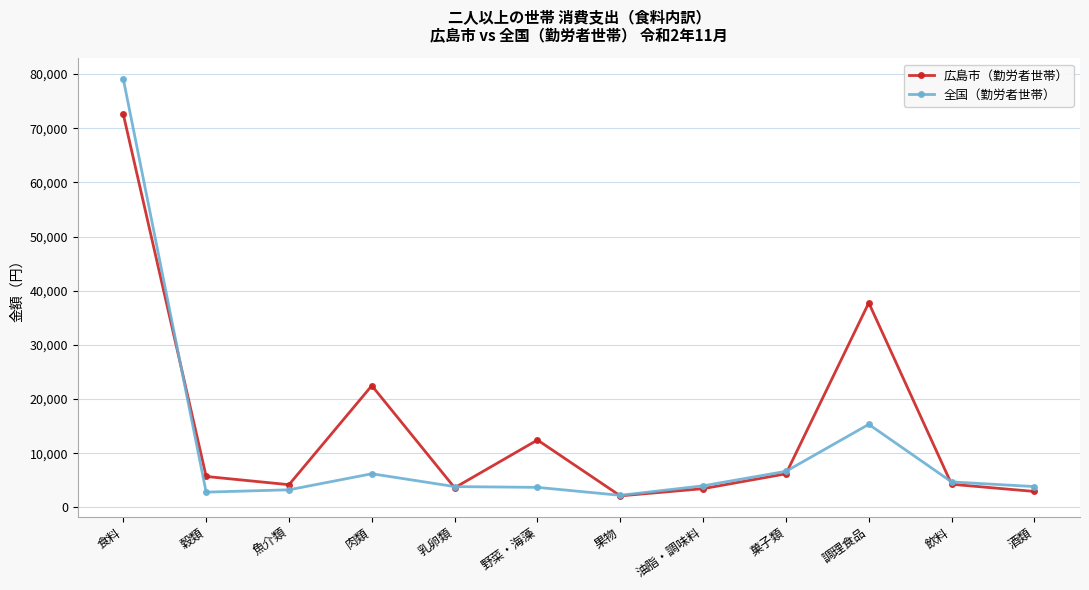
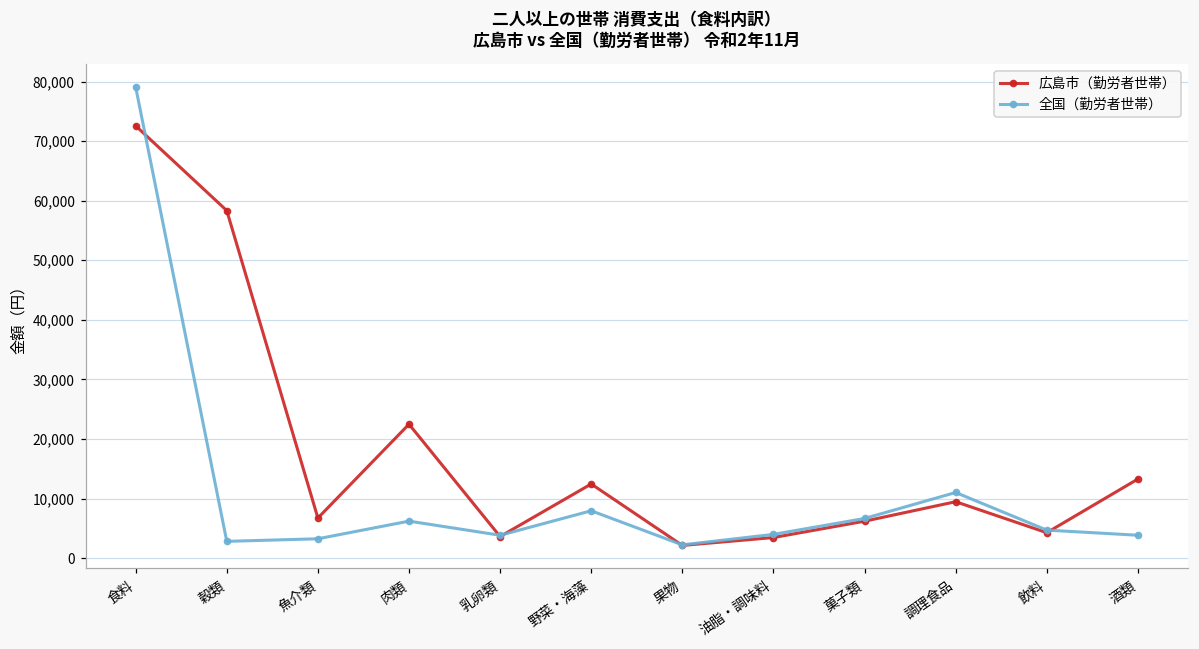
広島市（勤労者世帯）, 穀類: 6,000 -> 58,000
広島市（勤労者世帯）, 魚介類: 4,000 -> 7,000
全国（勤労者世帯）, 野菜・海藻: 4,000 -> 8,000
広島市（勤労者世帯）, 調理食品: 38,000 -> 9,000
全国（勤労者世帯）, 調理食品: 15,000 -> 11,000
広島市（勤労者世帯）, 酒類: 3,000 -> 13,000
